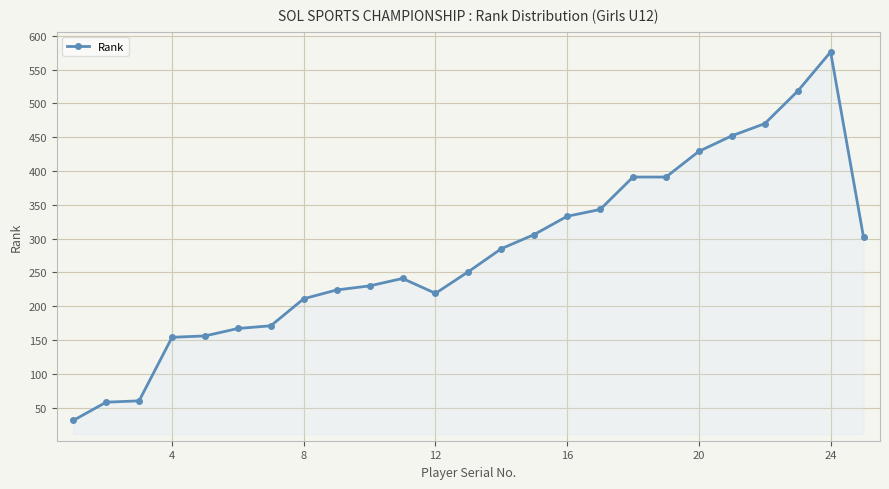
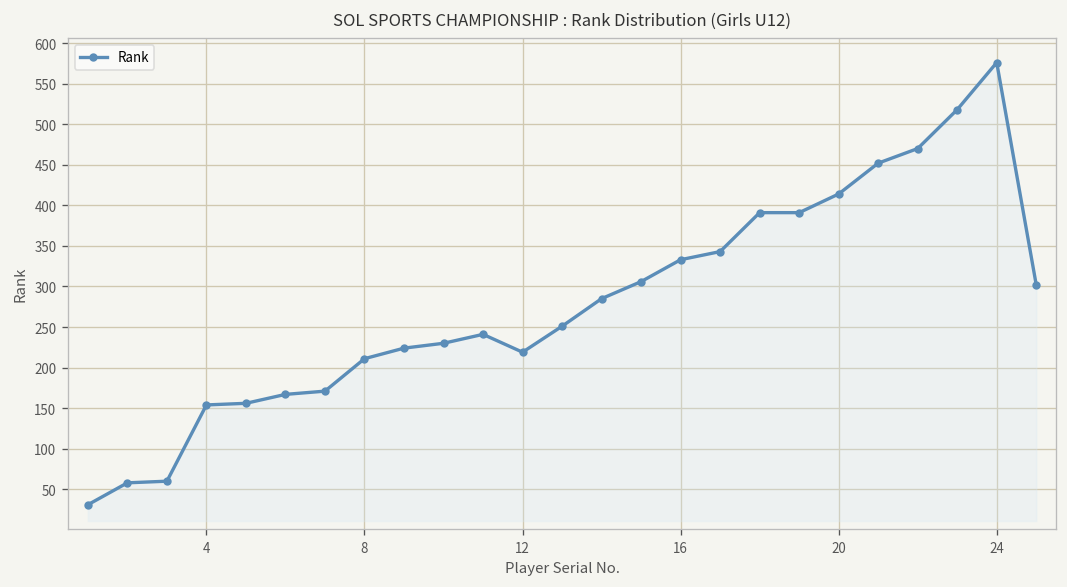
20: 430 -> 410
